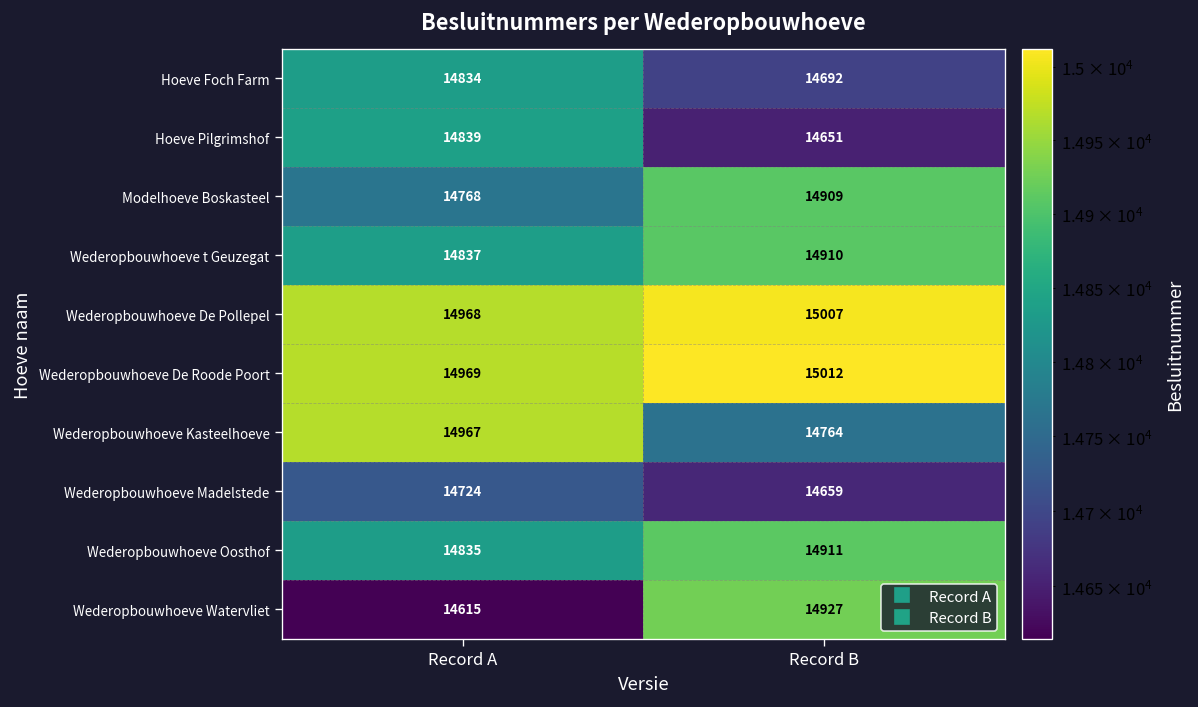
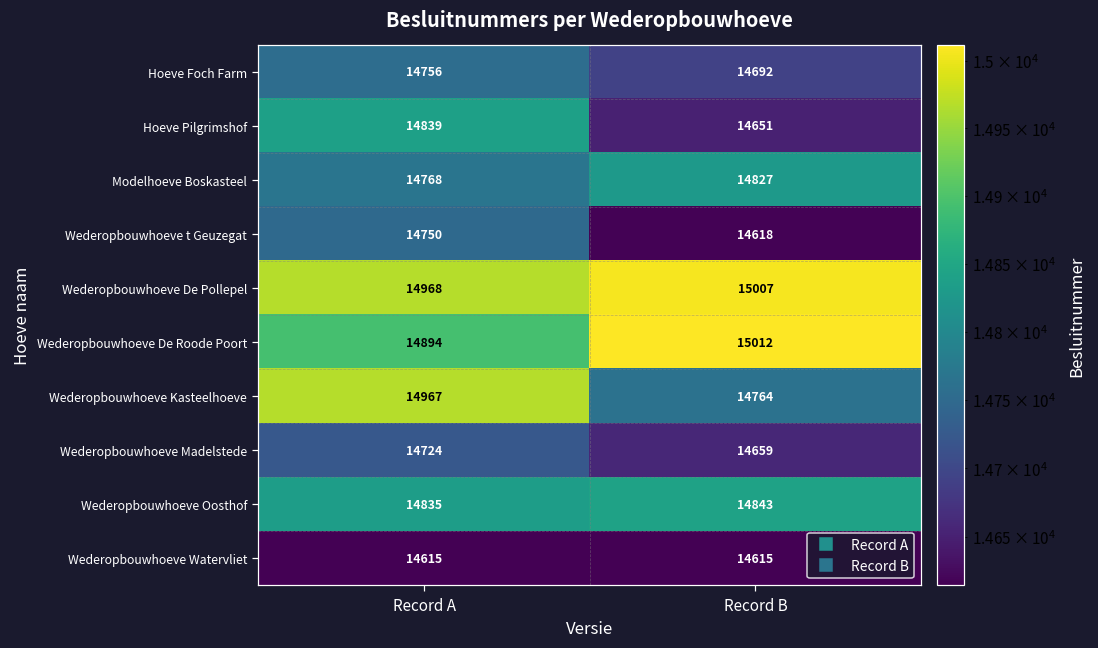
Hoeve Foch Farm, Record A: 14834 -> 14756
Modelhoeve Boskasteel, Record B: 14909 -> 14827
Wederopbouwhoeve t Geuzegat, Record A: 14837 -> 14750
Wederopbouwhoeve t Geuzegat, Record B: 14910 -> 14618
Wederopbouwhoeve De Roode Poort, Record A: 14969 -> 14894
Wederopbouwhoeve Oosthof, Record B: 14911 -> 14843
Wederopbouwhoeve Watervliet, Record B: 14927 -> 14615
